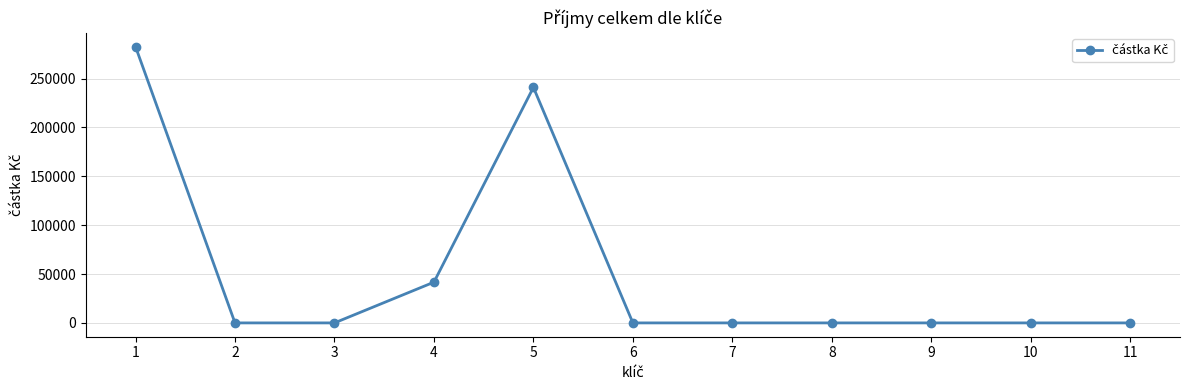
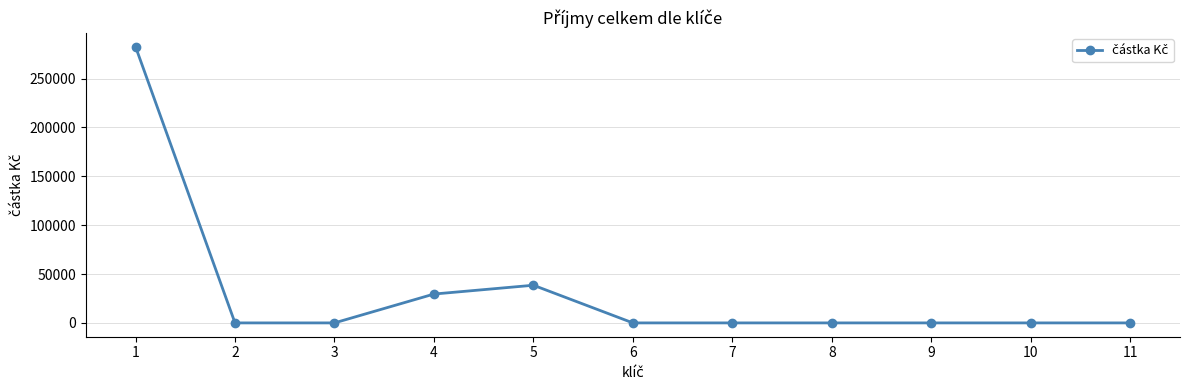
4: 40000 -> 30000
5: 240000 -> 40000
